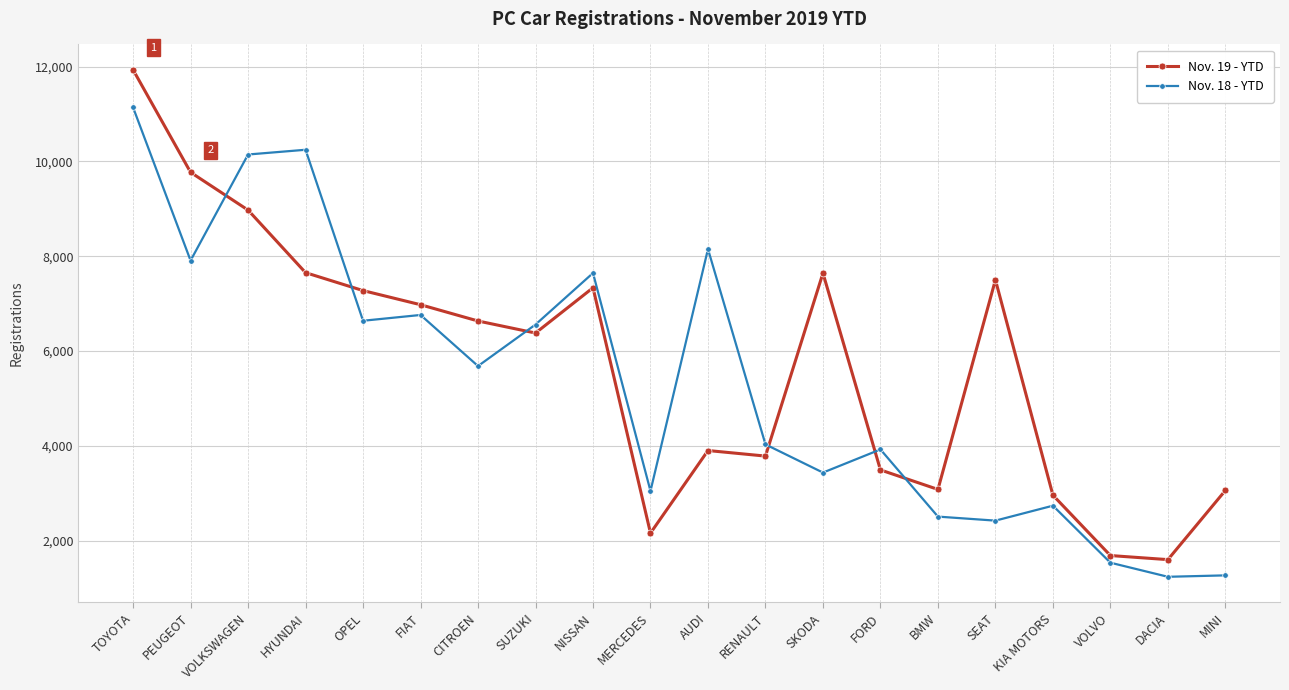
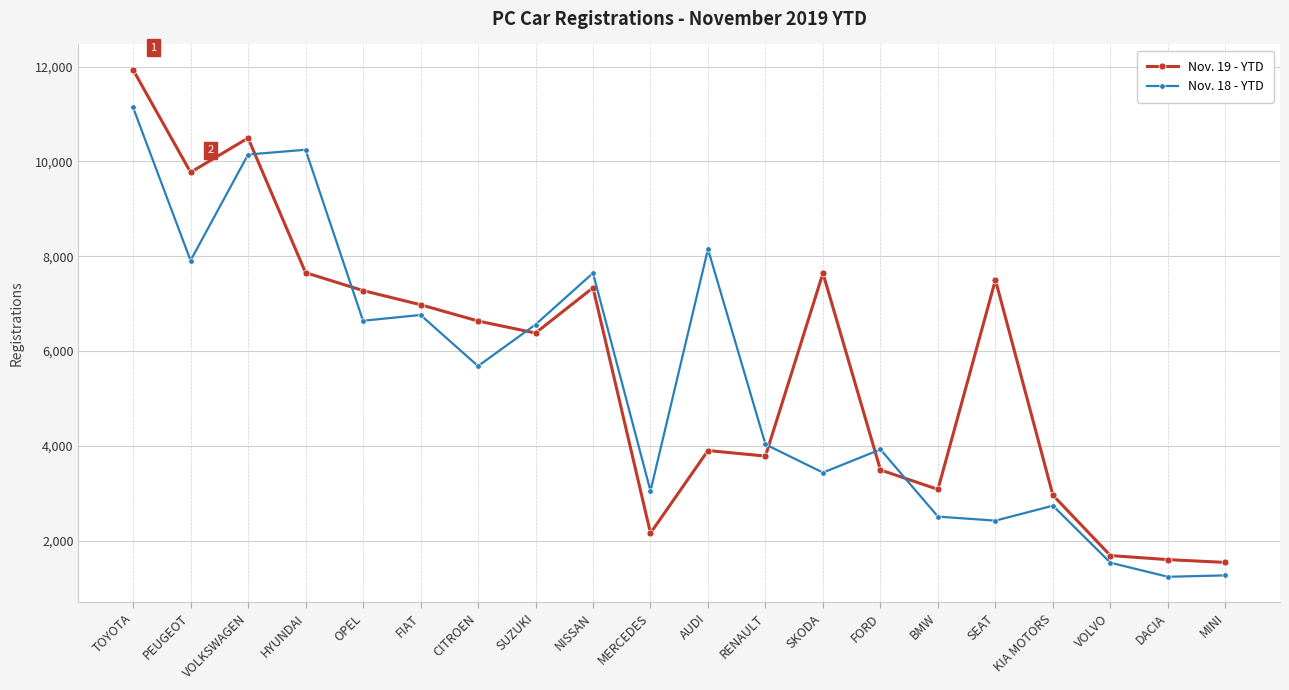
Nov. 19 - YTD, VOLKSWAGEN: 9,000 -> 10,500
Nov. 19 - YTD, MINI: 3,100 -> 1,500
